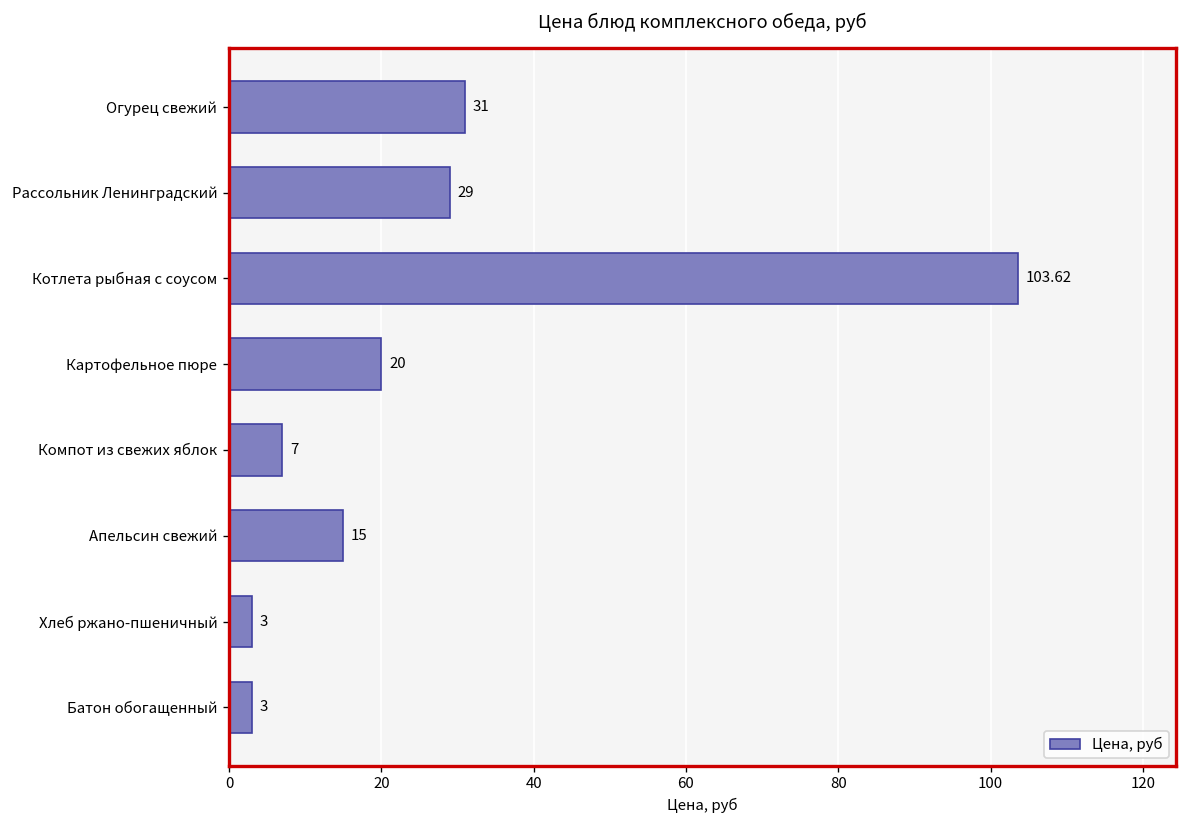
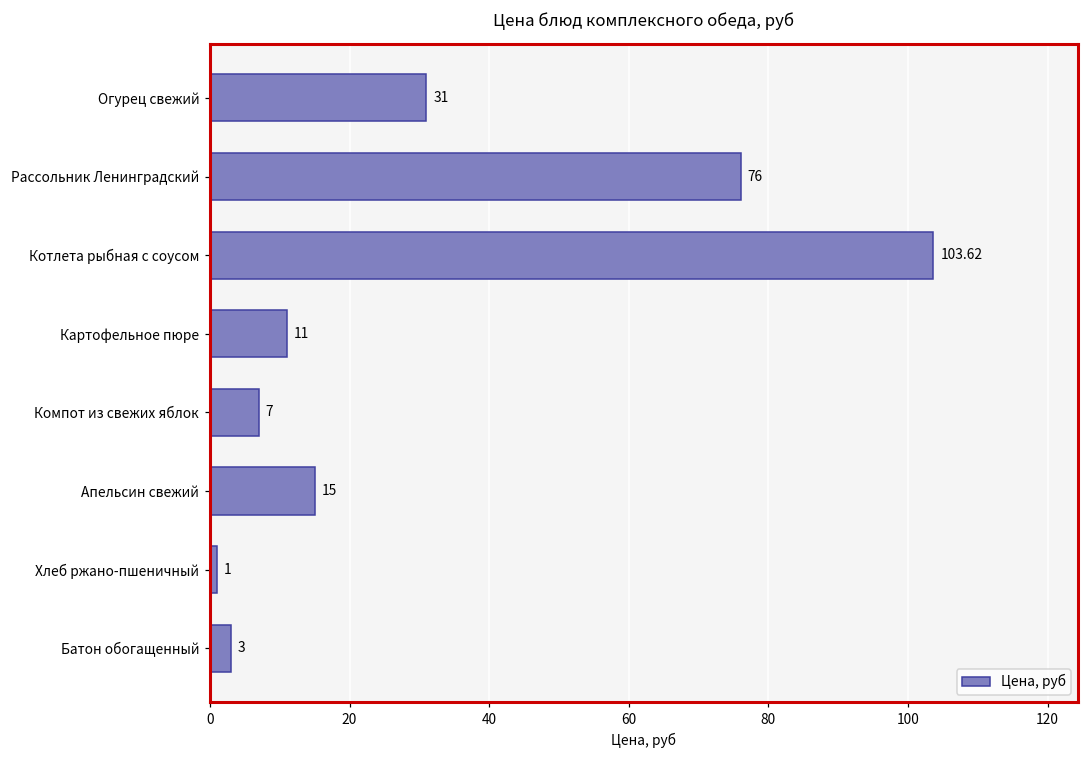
Рассольник Ленинградский: 29 -> 76
Картофельное пюре: 20 -> 11
Хлеб ржано-пшеничный: 3 -> 1
